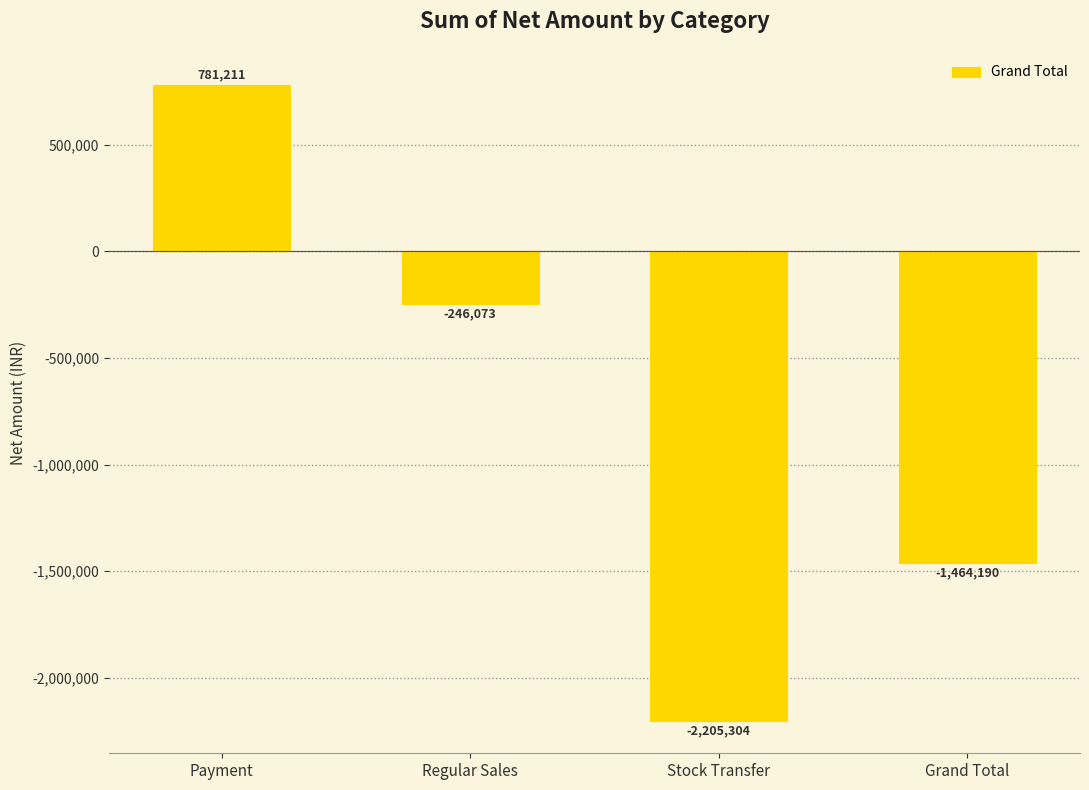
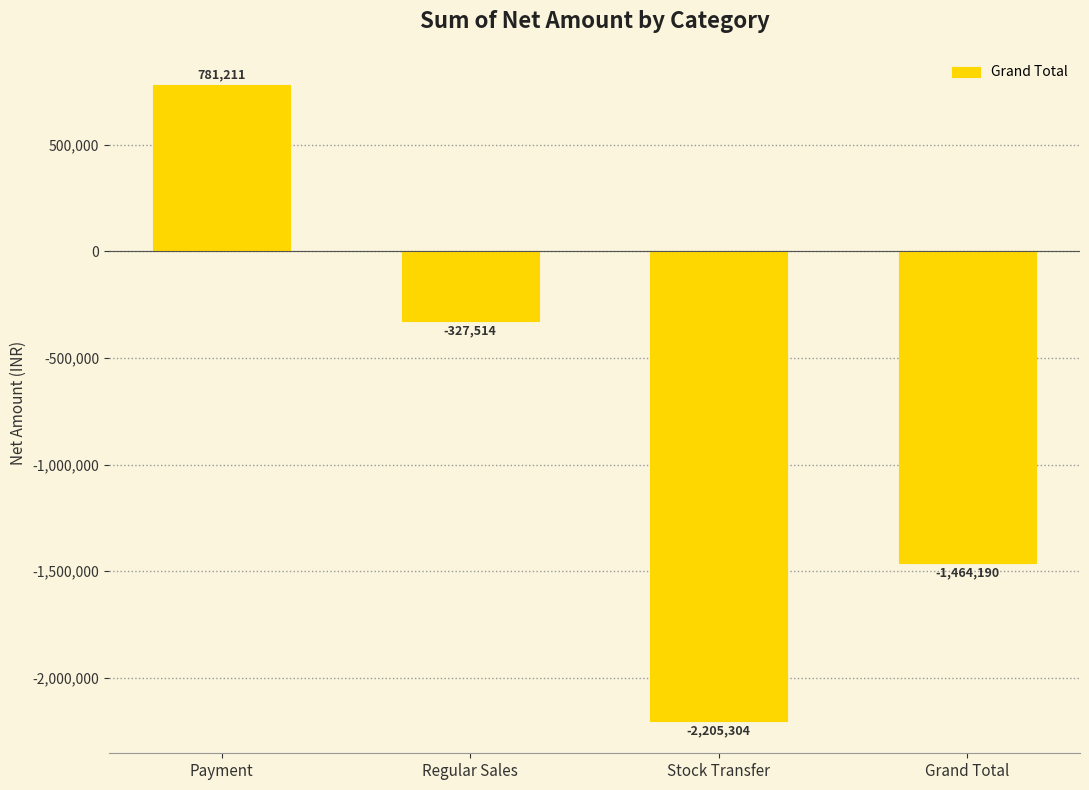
Regular Sales: -246,073 -> -327,514
